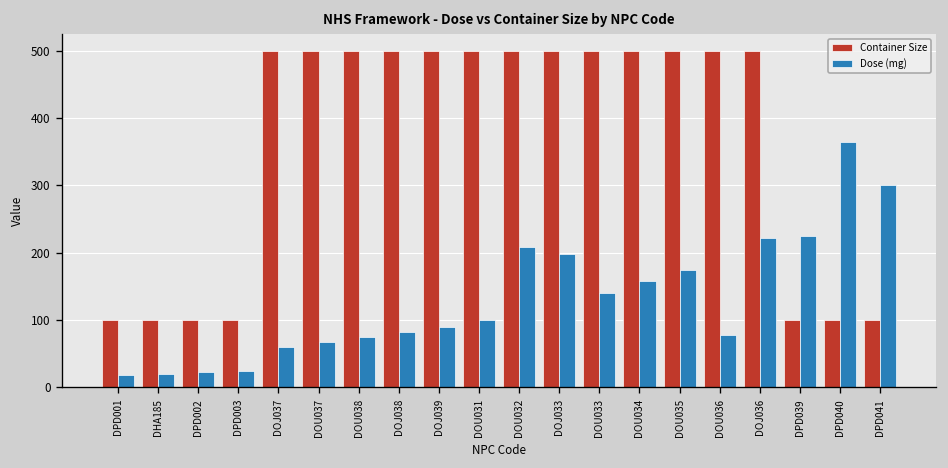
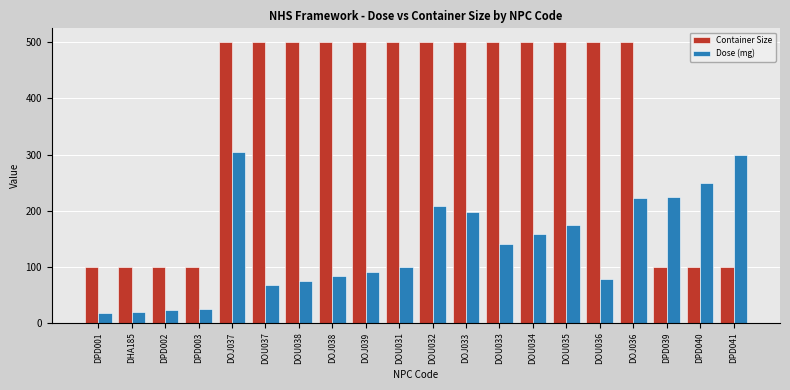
Dose (mg), DOJ037: 60 -> 300
Dose (mg), DPD040: 370 -> 250
